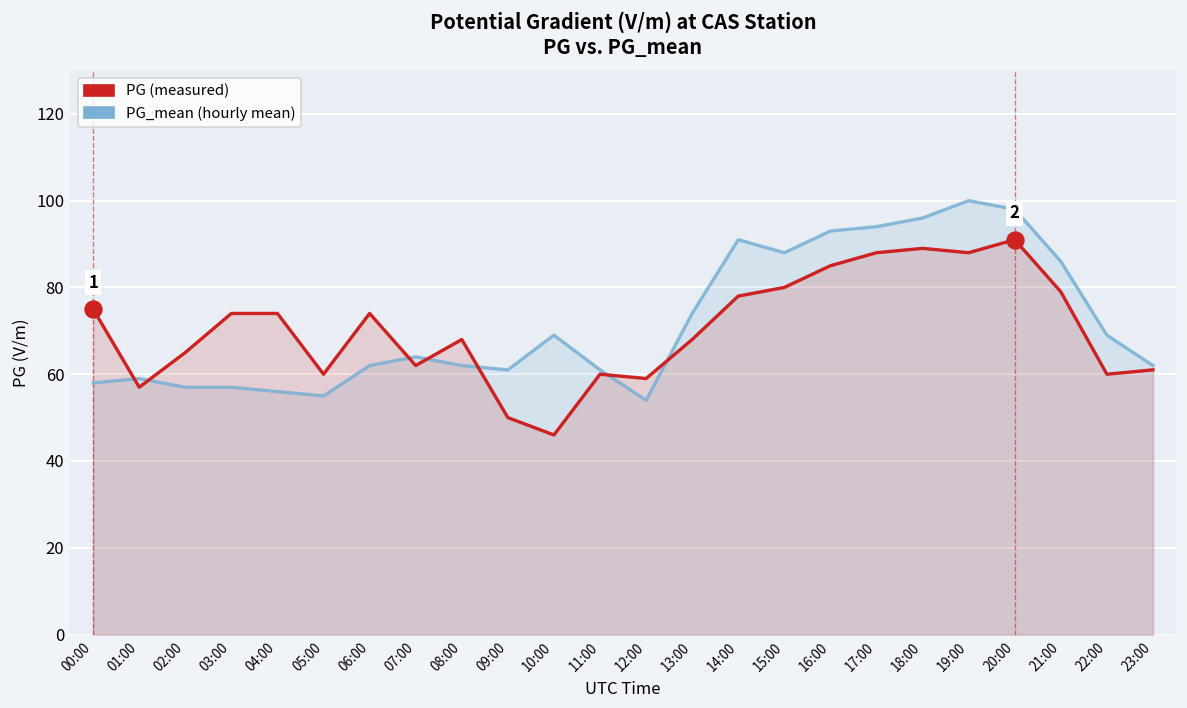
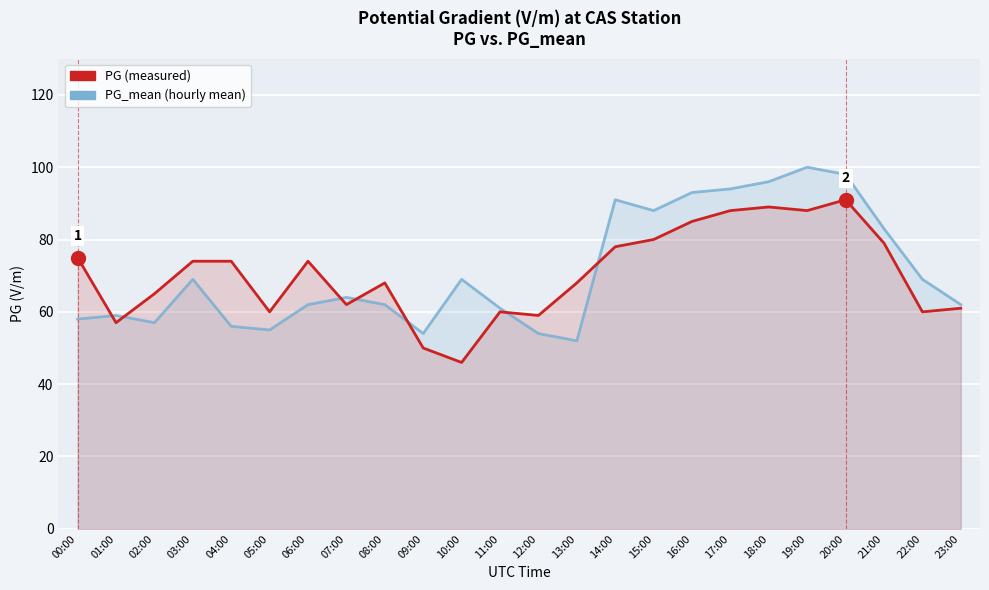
PG_mean (hourly mean), 03:00: 57 -> 69
PG_mean (hourly mean), 09:00: 61 -> 54
PG_mean (hourly mean), 13:00: 74 -> 52
PG_mean (hourly mean), 21:00: 86 -> 83
